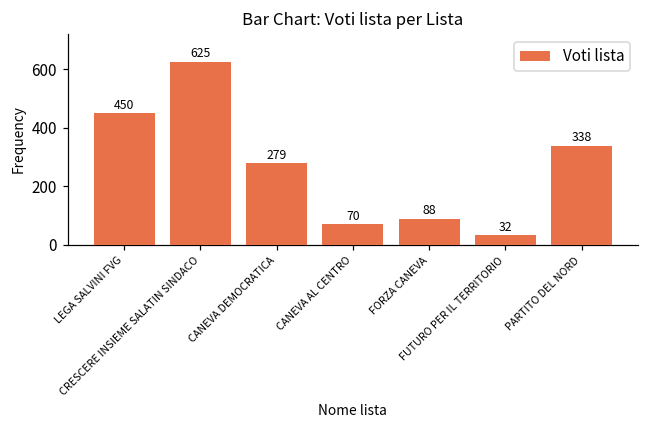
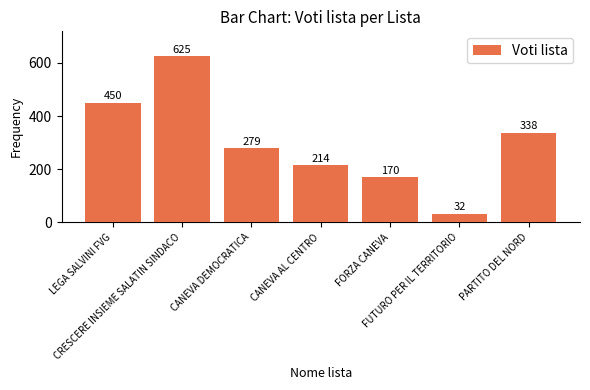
CANEVA AL CENTRO: 70 -> 214
FORZA CANEVA: 88 -> 170
